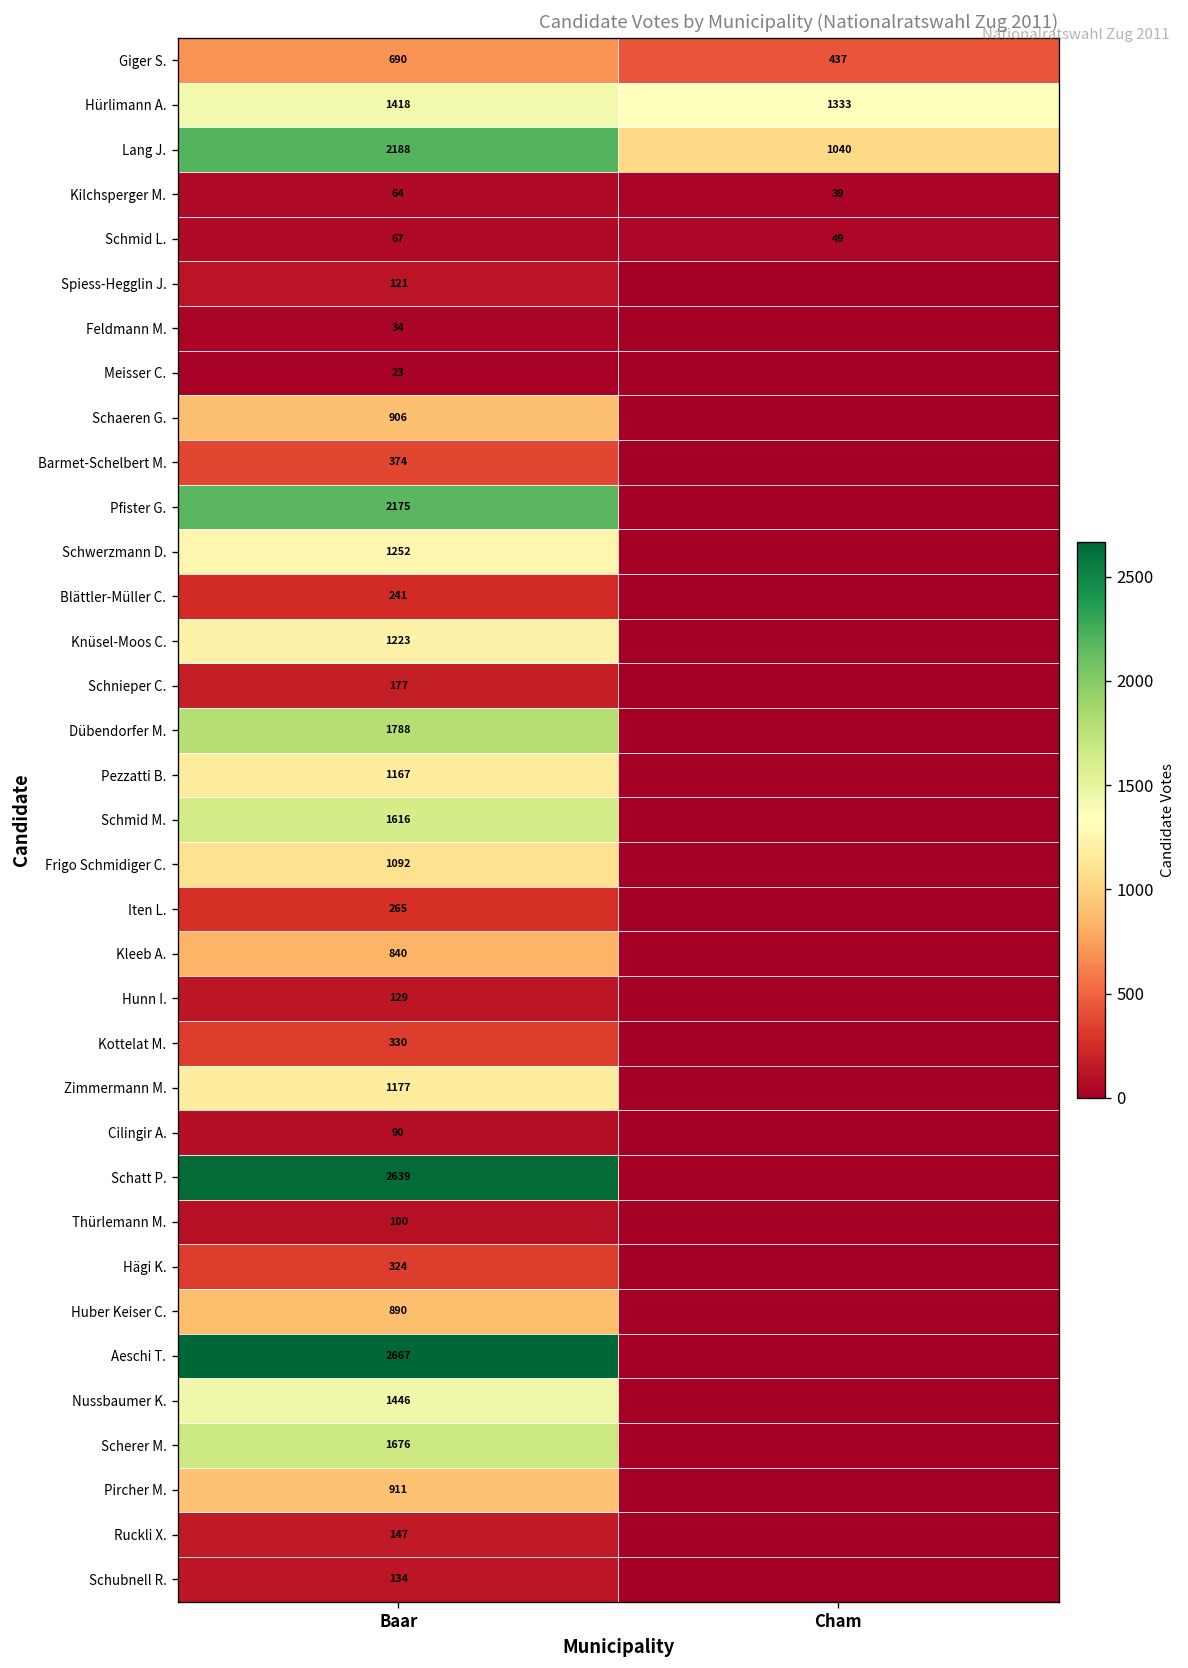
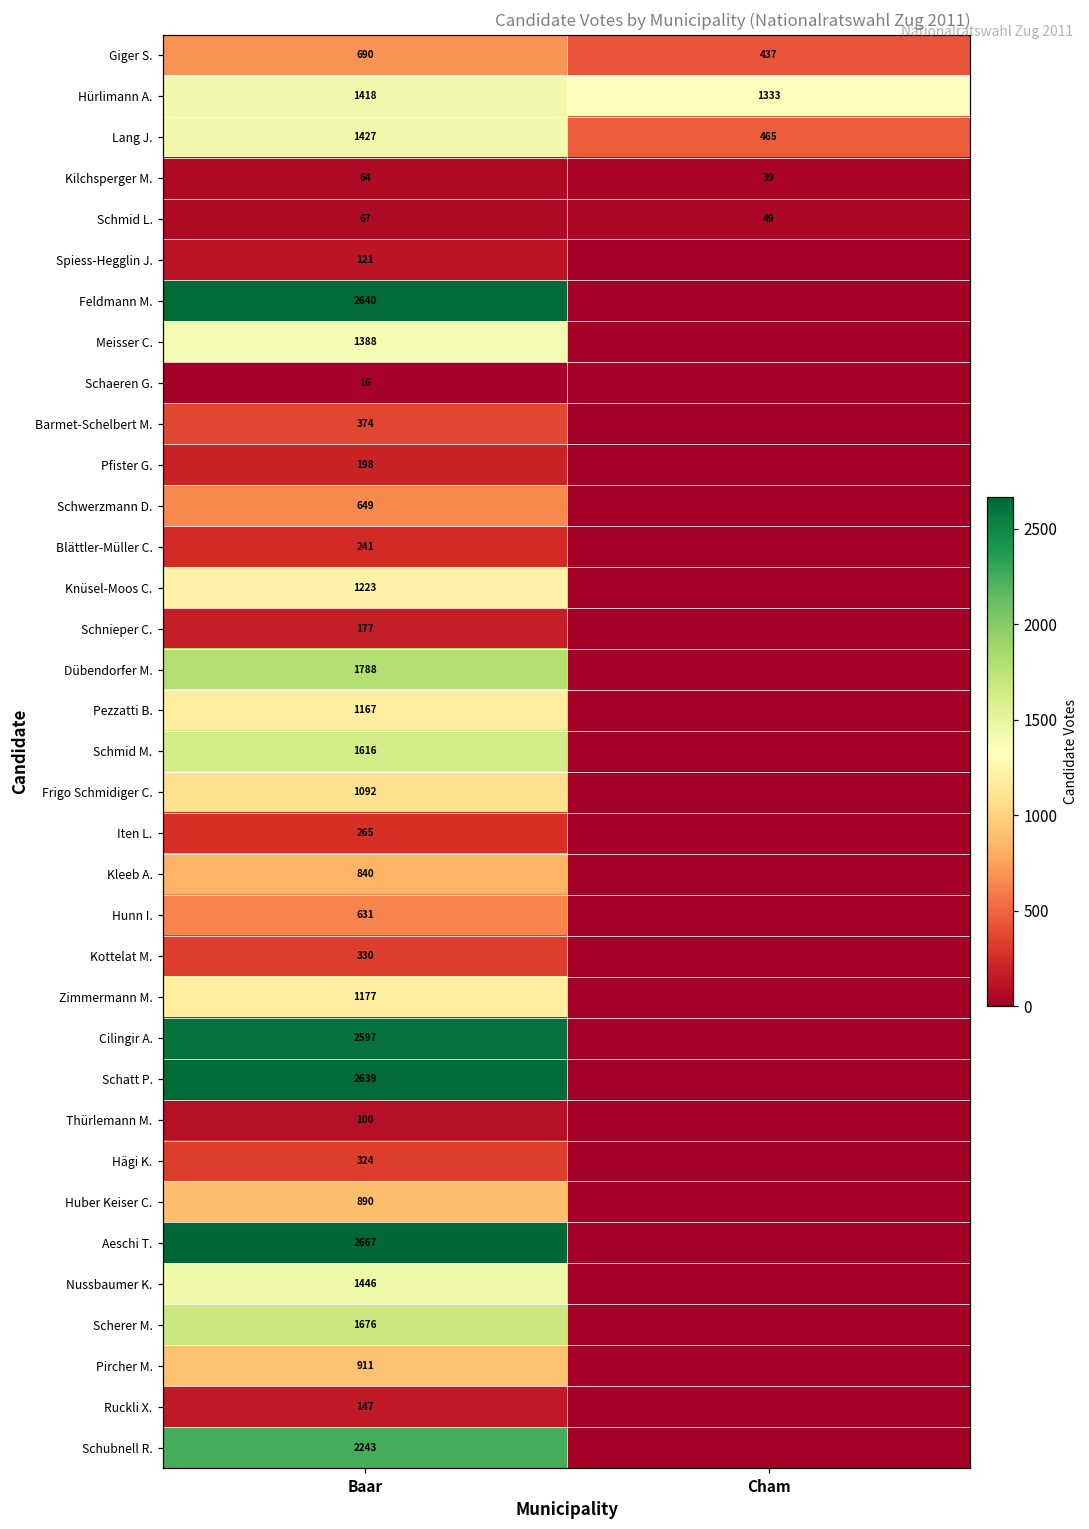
Lang J., Baar: 2188 -> 1427
Lang J., Cham: 1040 -> 465
Feldmann M., Baar: 34 -> 2640
Meisser C., Baar: 23 -> 1388
Schaeren G., Baar: 906 -> 16
Pfister G., Baar: 2175 -> 198
Schwerzmann D., Baar: 1252 -> 649
Hunn I., Baar: 129 -> 631
Cilingir A., Baar: 90 -> 2597
Schubnell R., Baar: 134 -> 2243
